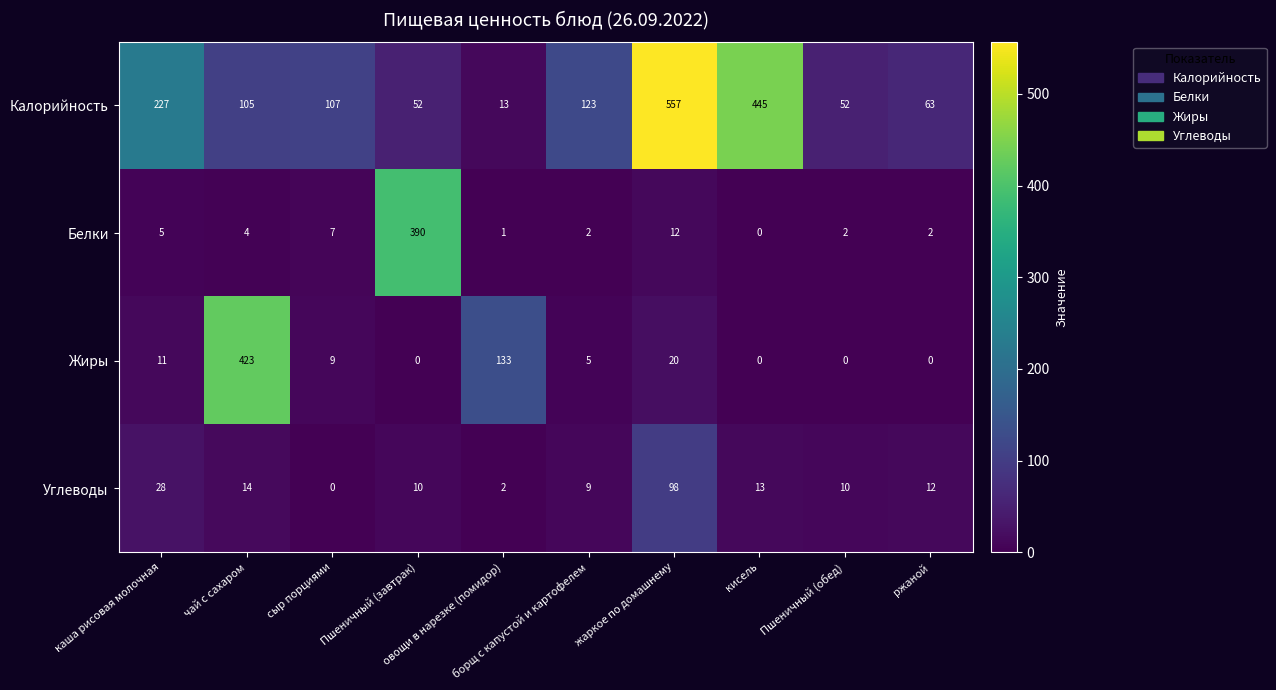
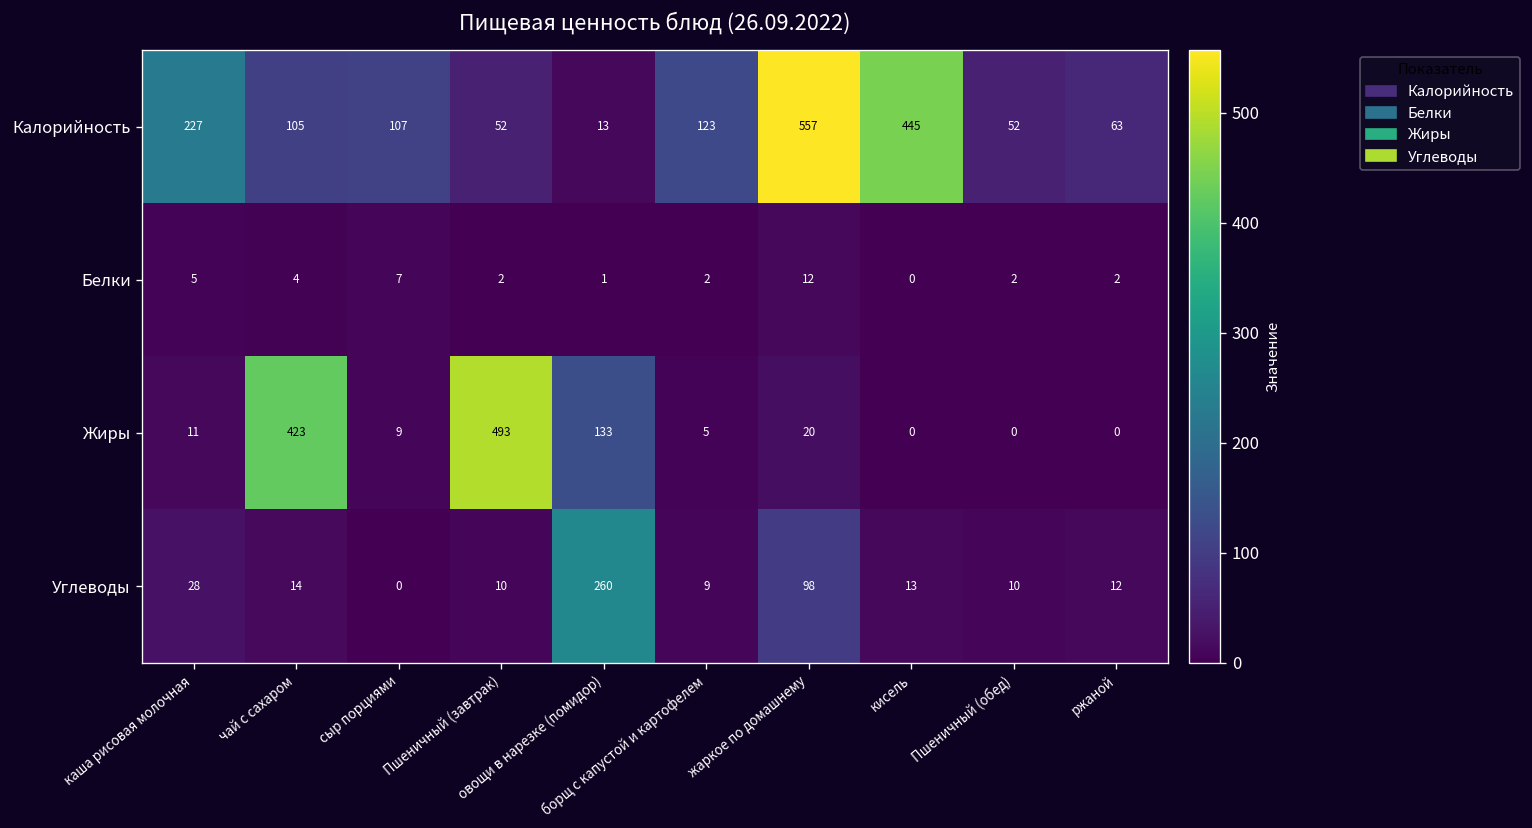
Белки, Пшеничный (завтрак): 390 -> 2
Жиры, Пшеничный (завтрак): 0 -> 493
Углеводы, овощи в нарезке (помидор): 2 -> 260
